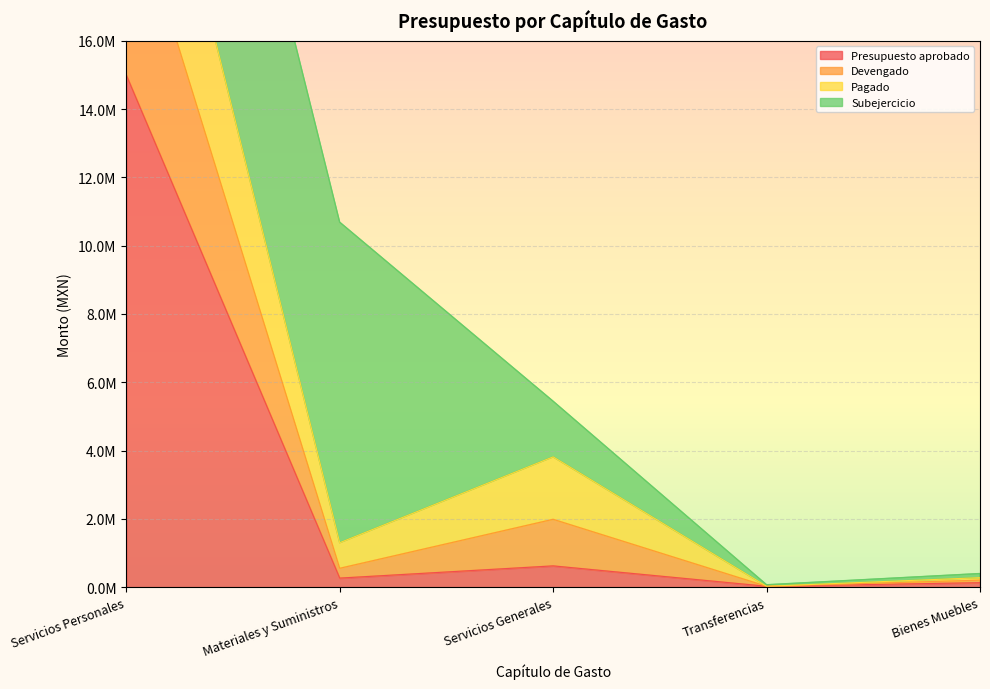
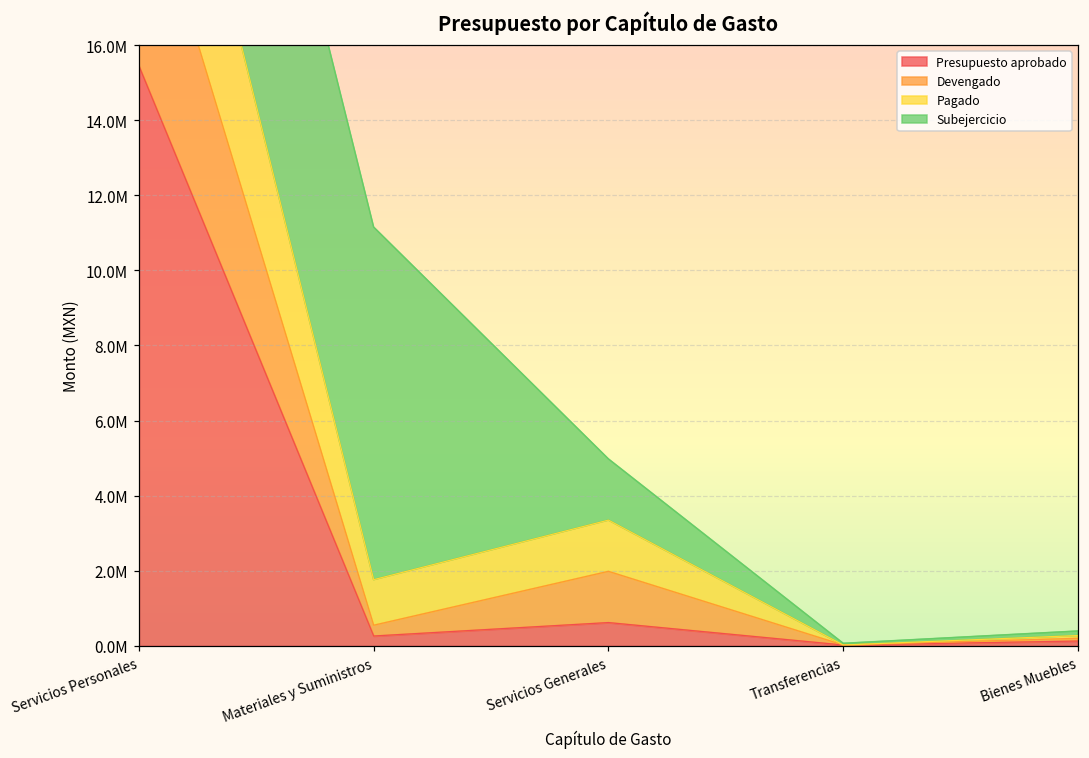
Presupuesto aprobado, Servicios Personales: 15000000 -> 15400000
Pagado, Materiales y Suministros: 700000 -> 1200000
Pagado, Servicios Generales: 1800000 -> 1400000
